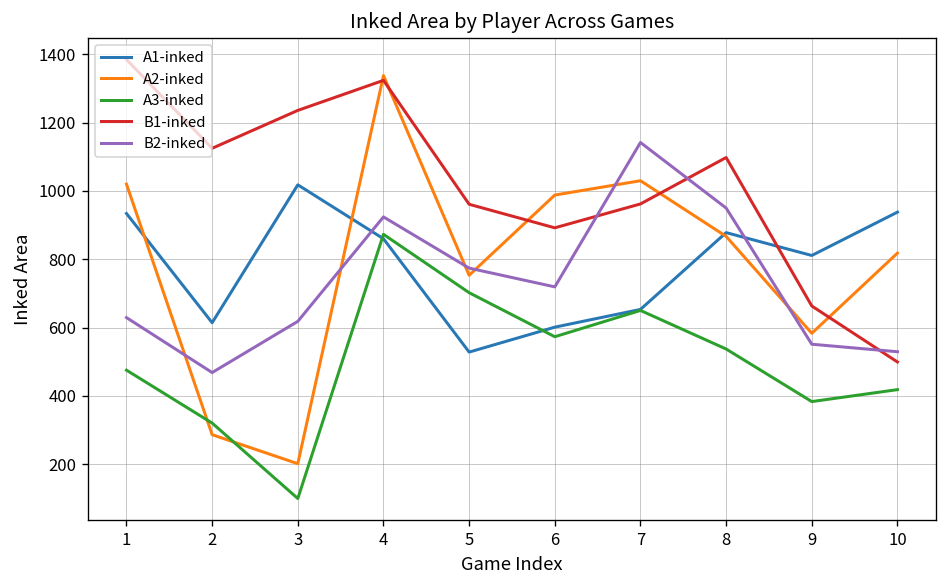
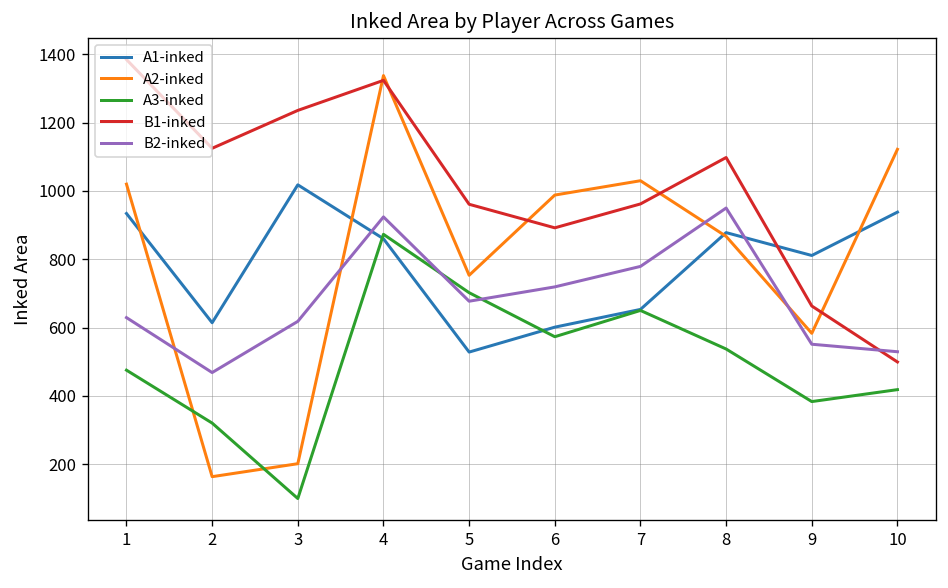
A2-inked, 2: 290 -> 160
B2-inked, 5: 770 -> 680
B2-inked, 7: 1140 -> 780
A2-inked, 10: 820 -> 1120
